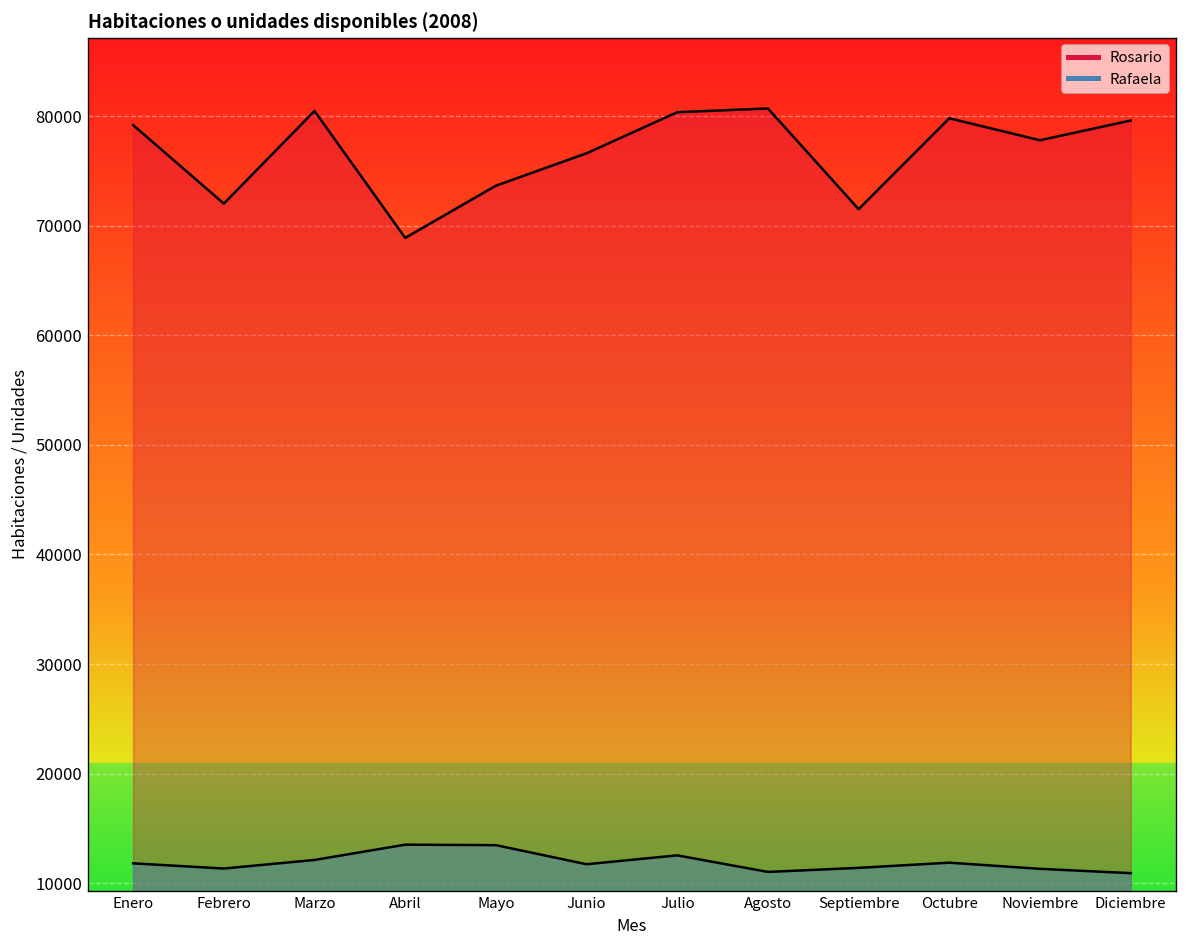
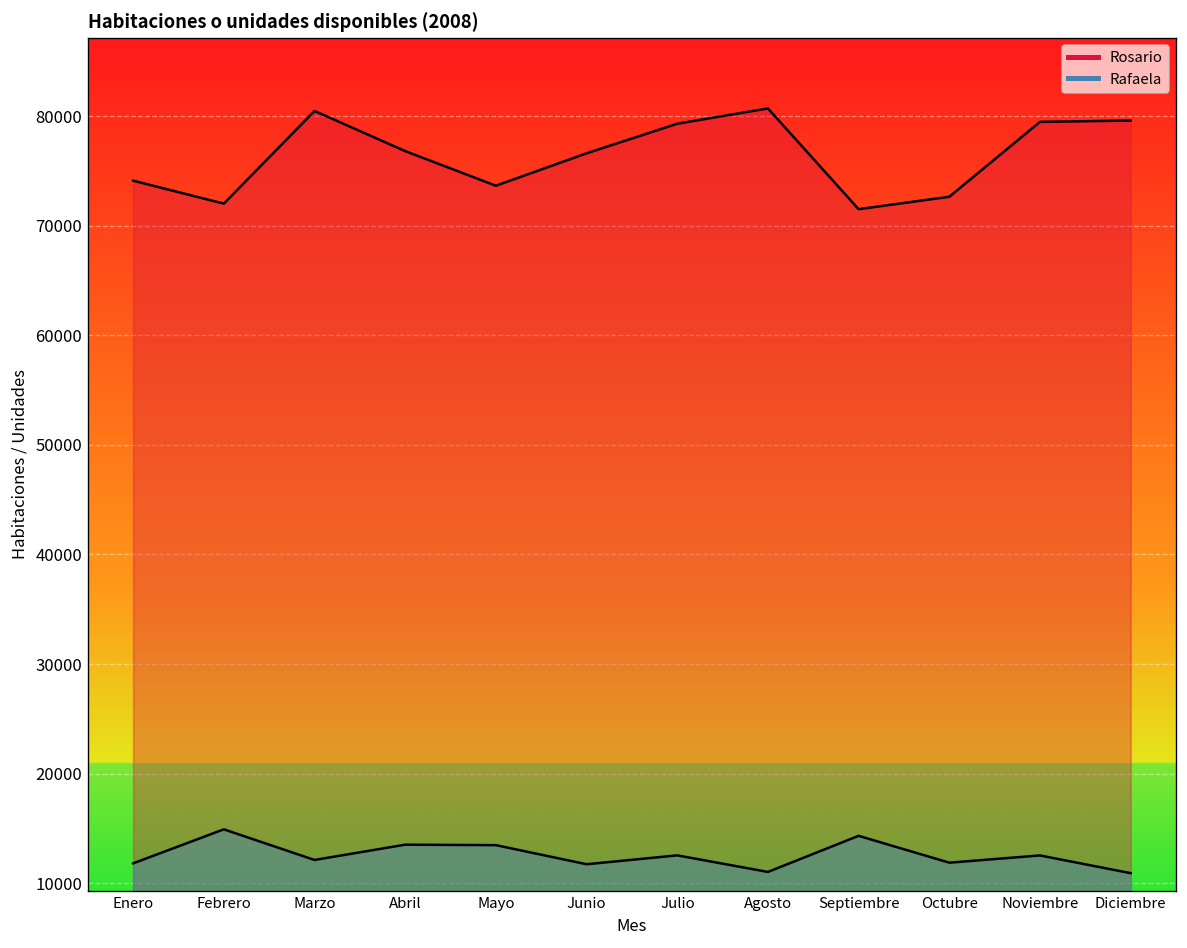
Rosario, Enero: 79000 -> 74000
Rafaela, Febrero: 11000 -> 15000
Rosario, Abril: 69000 -> 77000
Rosario, Julio: 80000 -> 79000
Rafaela, Septiembre: 11000 -> 14000
Rosario, Octubre: 80000 -> 73000
Rosario, Noviembre: 78000 -> 79000
Rafaela, Noviembre: 11000 -> 13000
